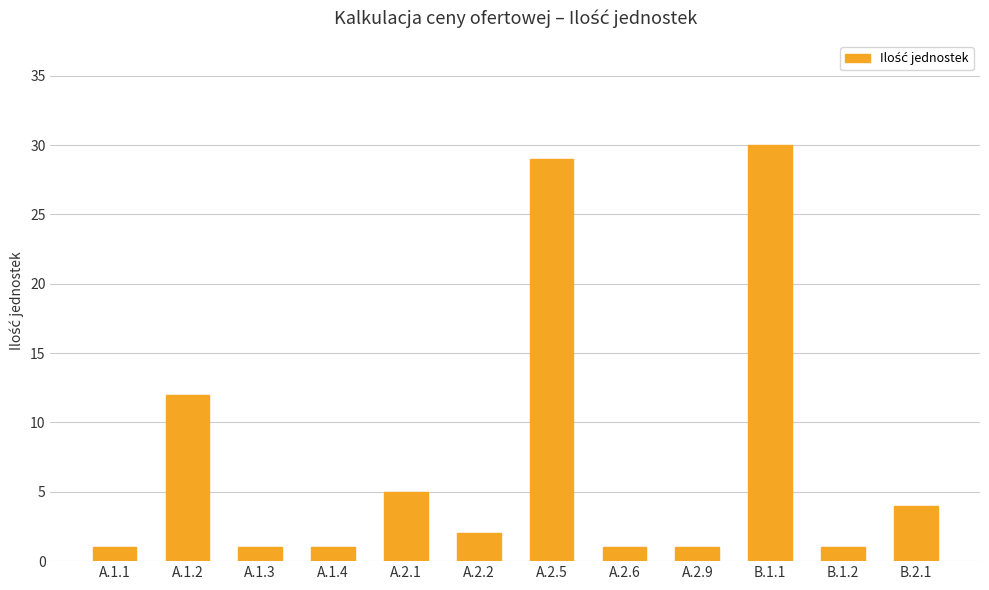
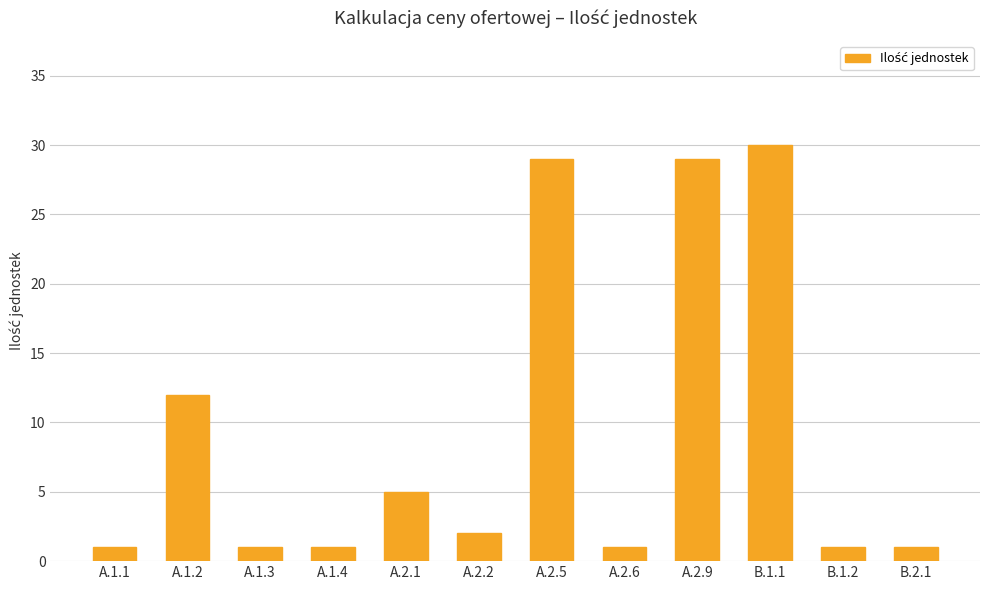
A.2.9: 1 -> 29
B.2.1: 4 -> 1
